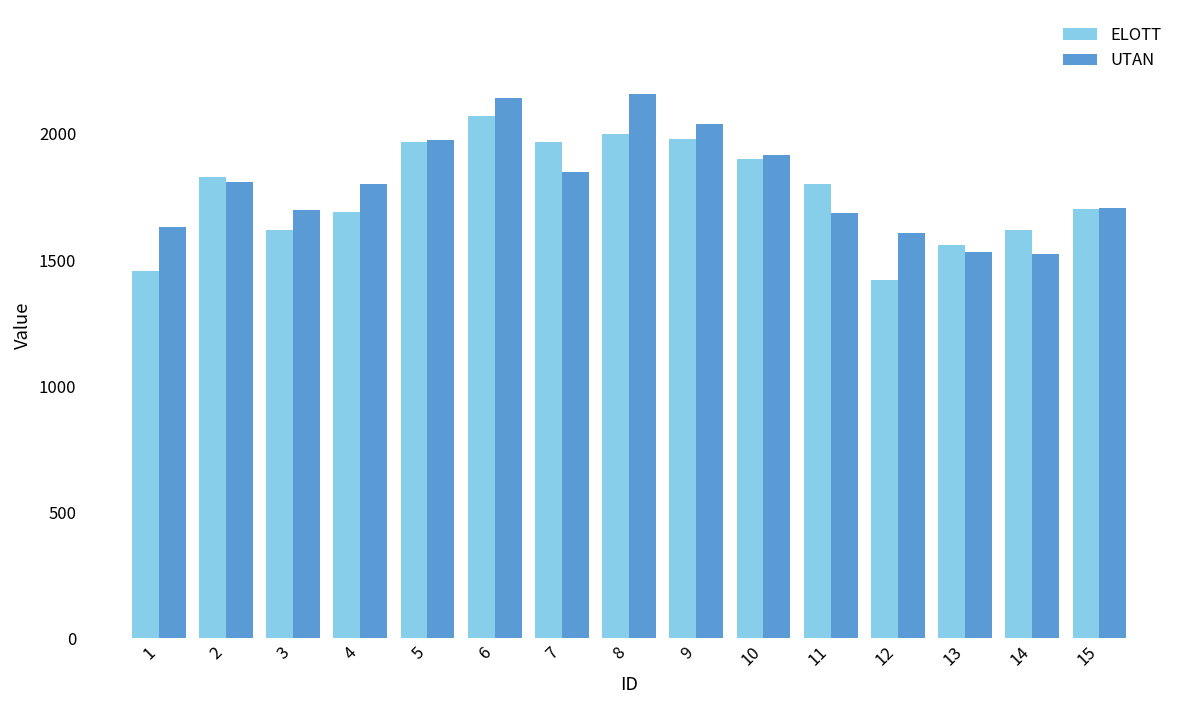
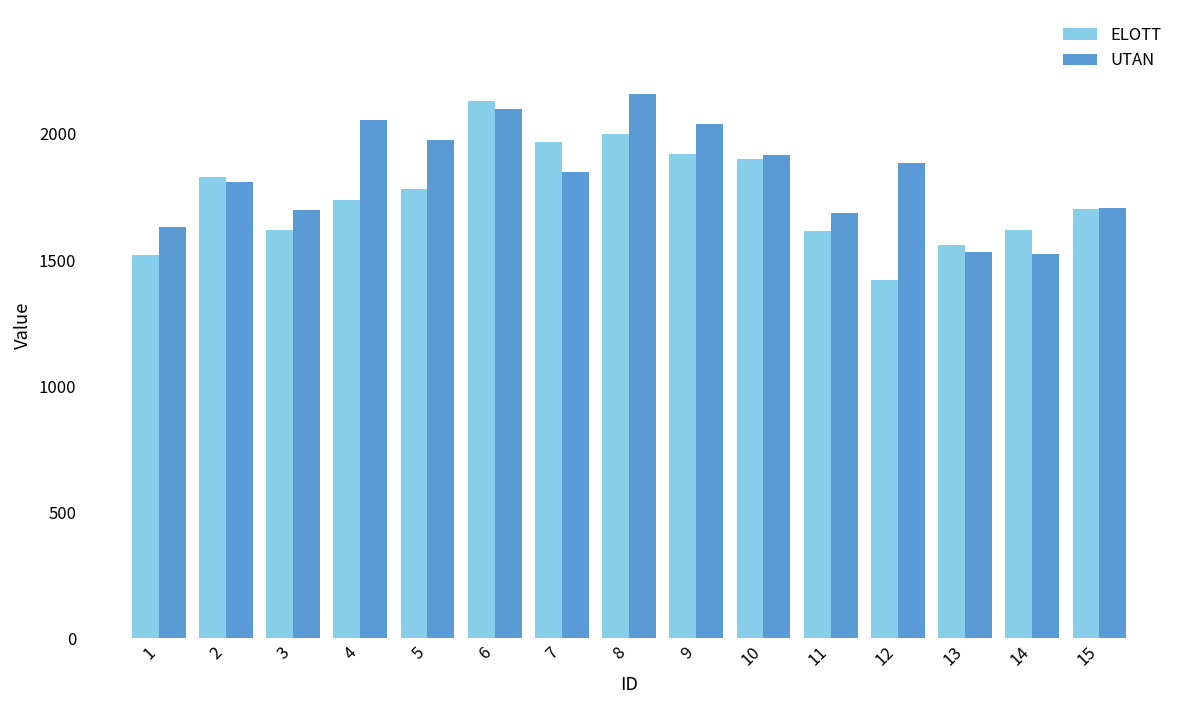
ELOTT, 1: 1460 -> 1520
ELOTT, 4: 1690 -> 1740
UTAN, 4: 1800 -> 2060
ELOTT, 5: 1970 -> 1780
ELOTT, 6: 2070 -> 2130
UTAN, 6: 2140 -> 2100
ELOTT, 9: 1980 -> 1920
ELOTT, 11: 1800 -> 1620
UTAN, 12: 1610 -> 1890
